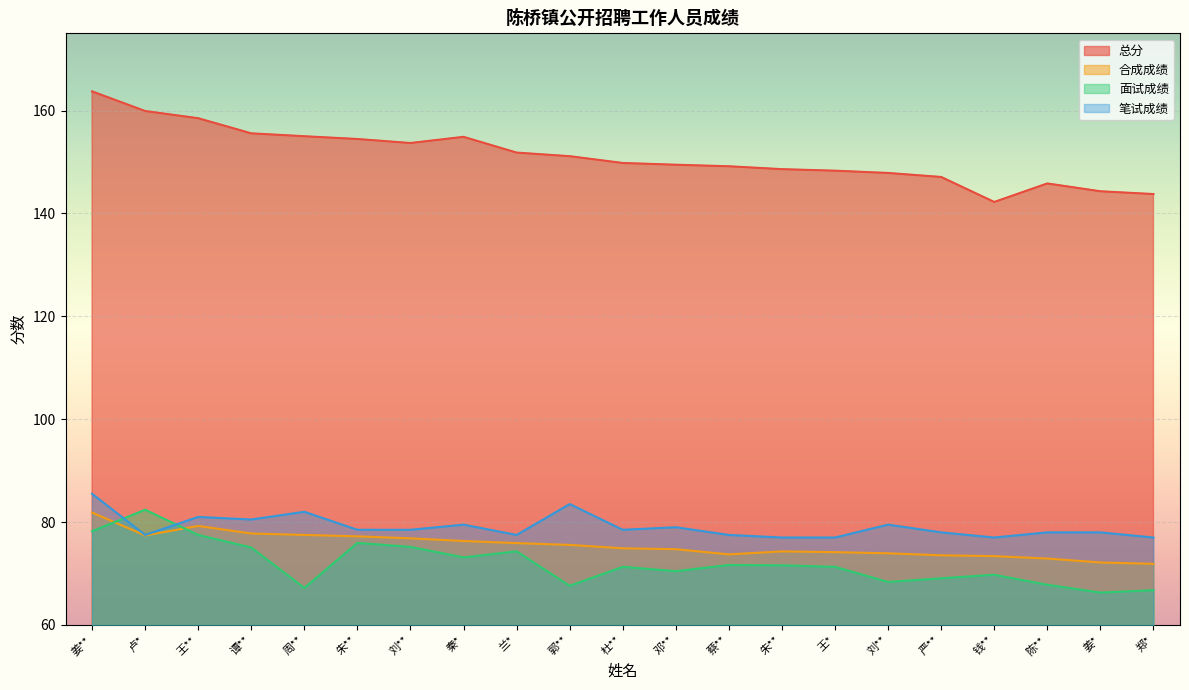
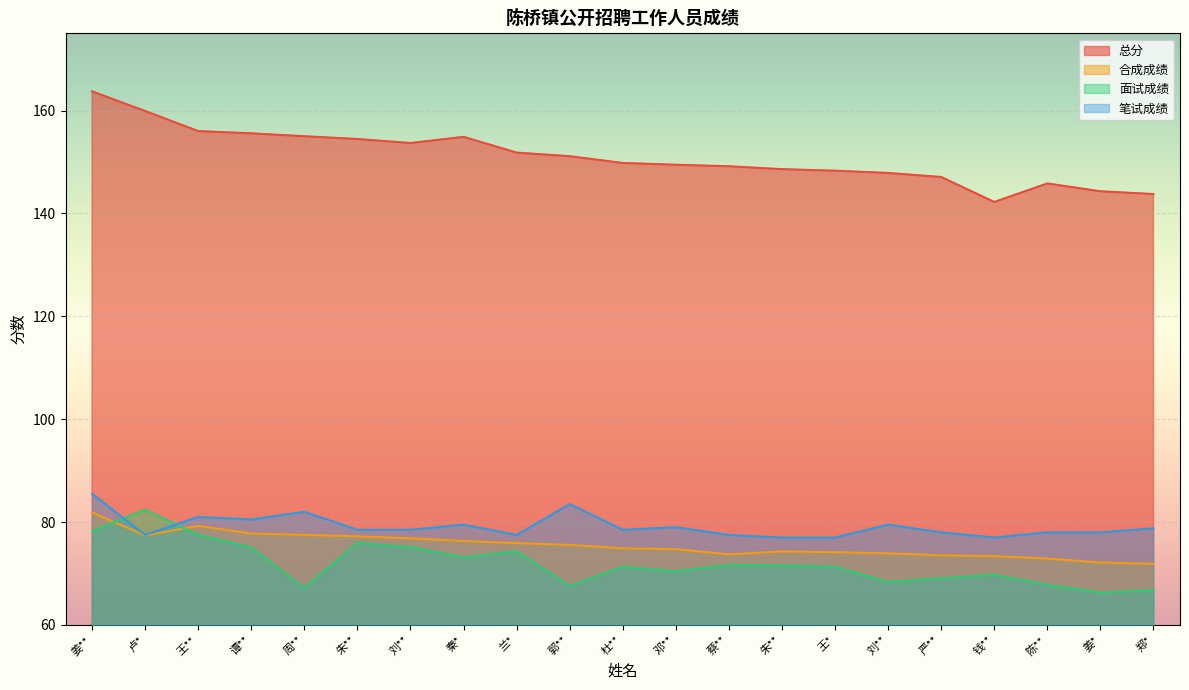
总分, 王**: 159 -> 156
笔试成绩, 郑*: 77 -> 79
